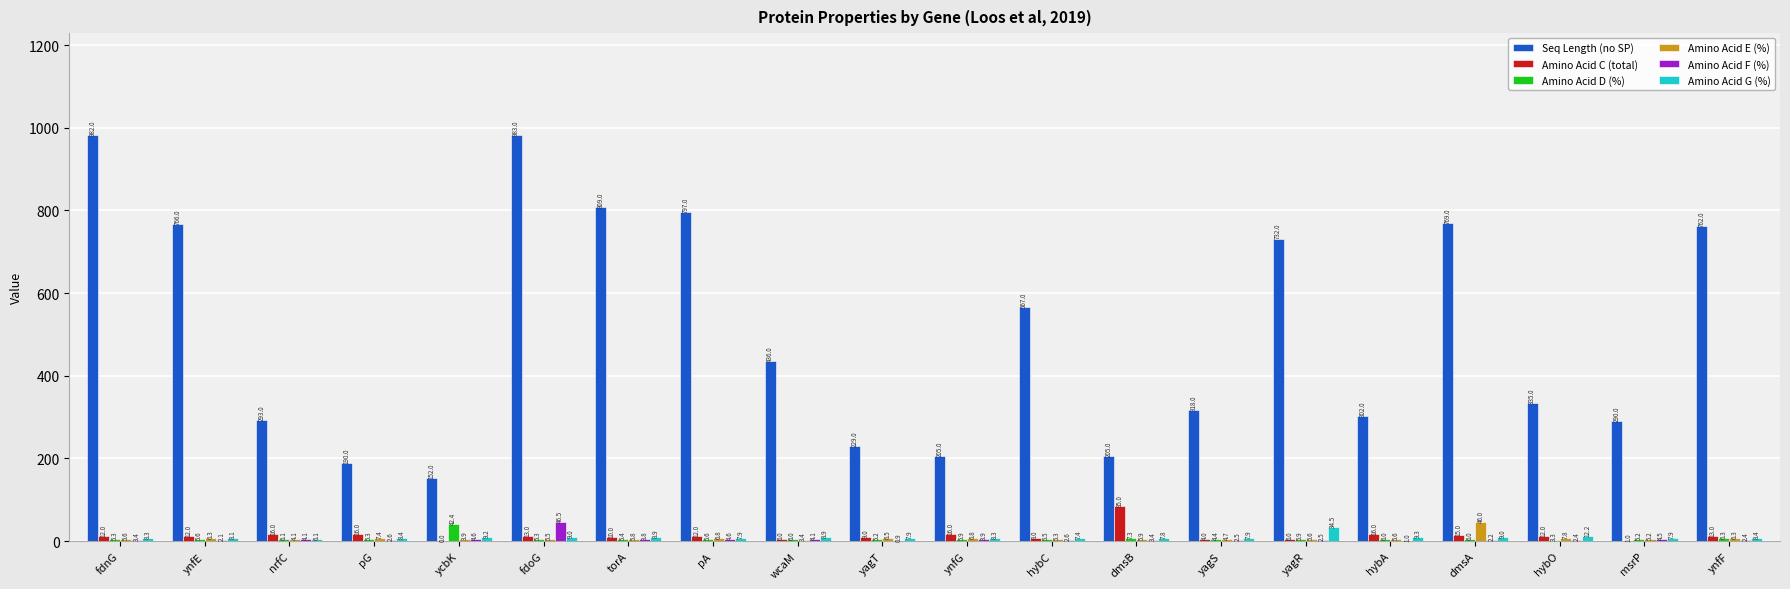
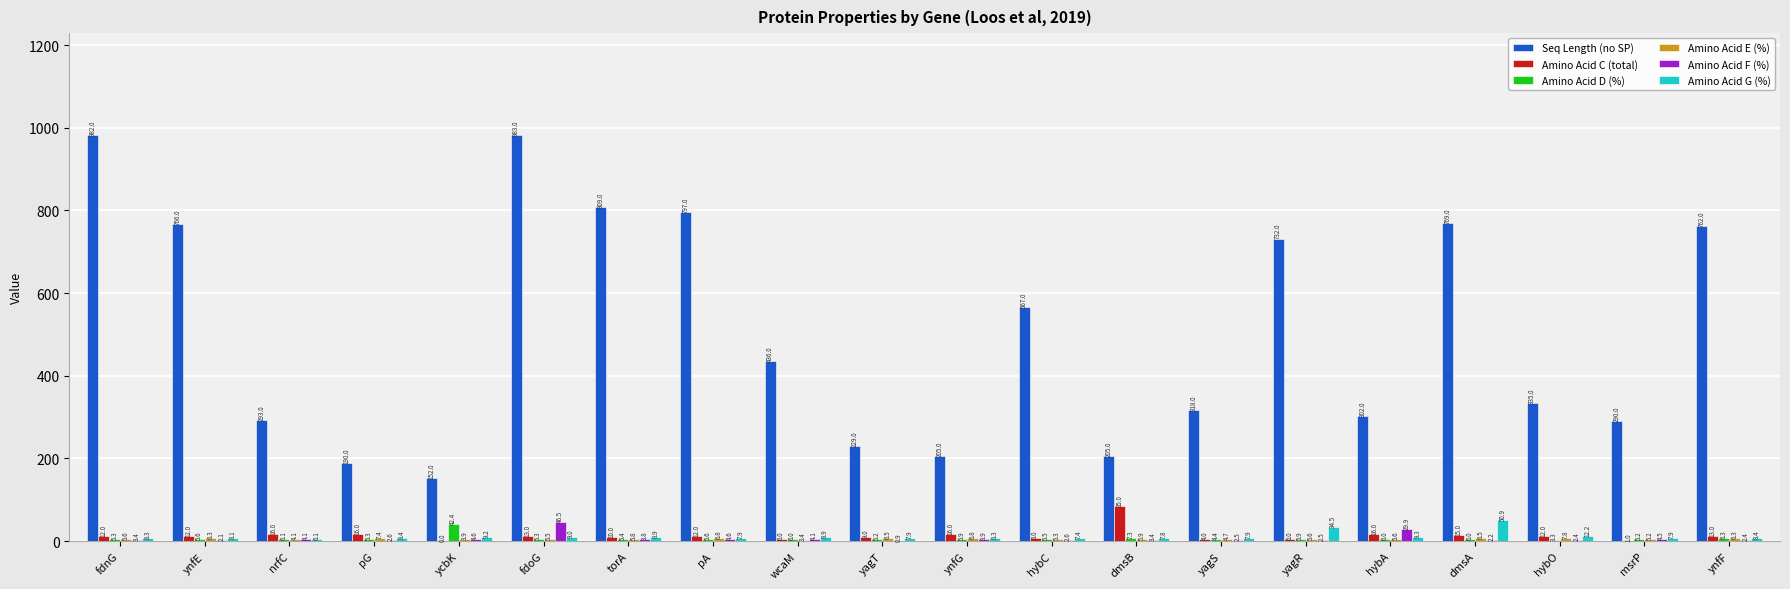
Amino Acid F (%), hybA: 1.0 -> 29.9
Amino Acid E (%), dmsA: 46.0 -> 6.5
Amino Acid G (%), dmsA: 9.0 -> 50.9
